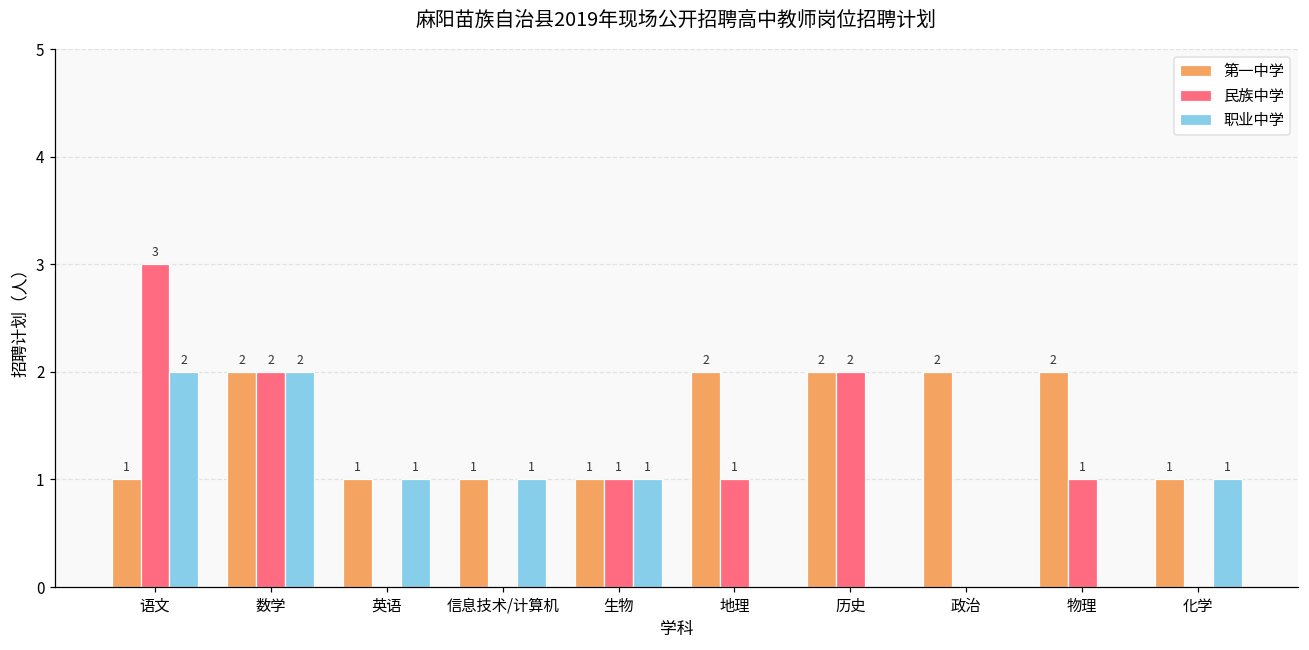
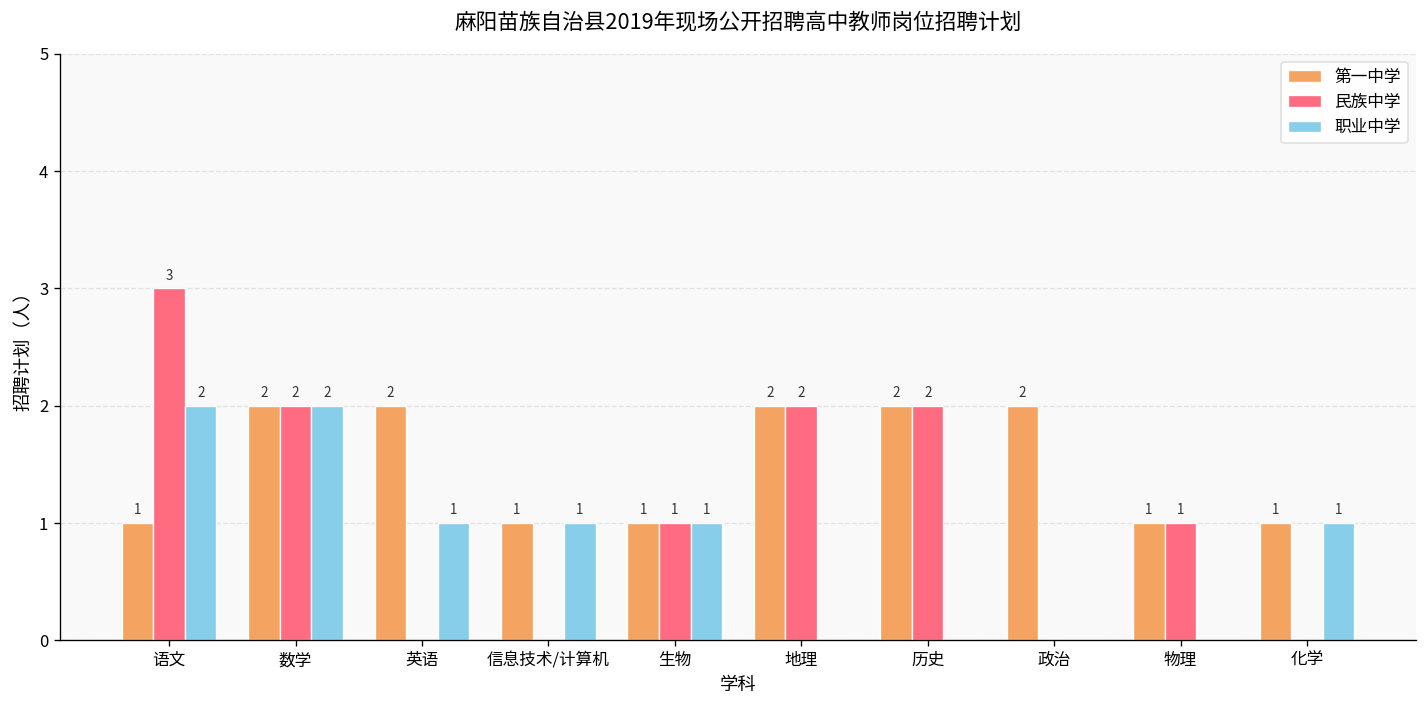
第一中学, 英语: 1 -> 2
民族中学, 地理: 1 -> 2
第一中学, 物理: 2 -> 1
